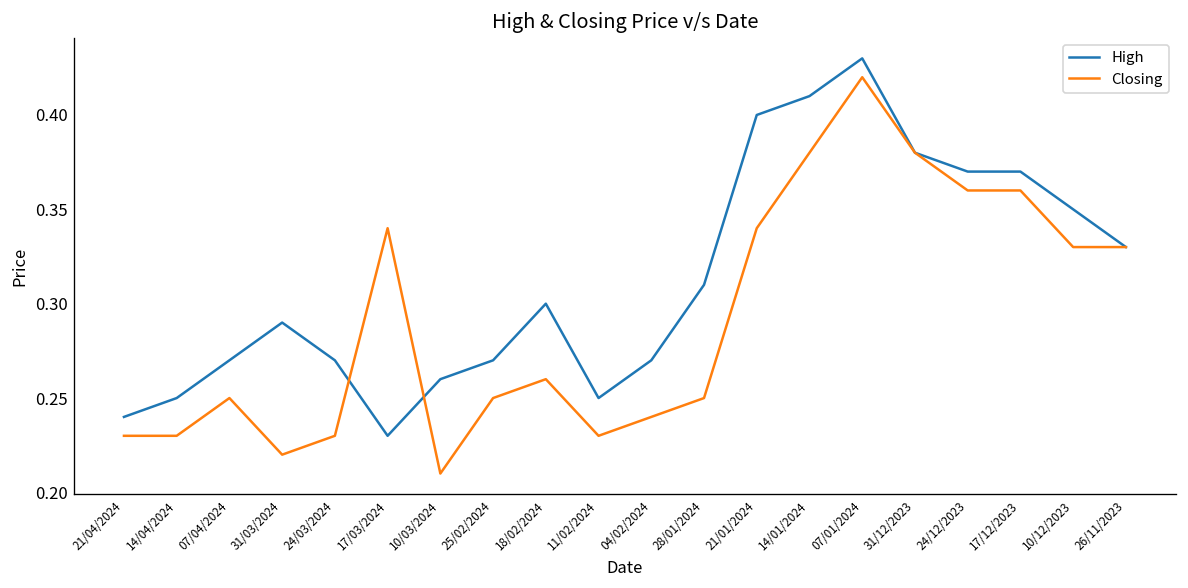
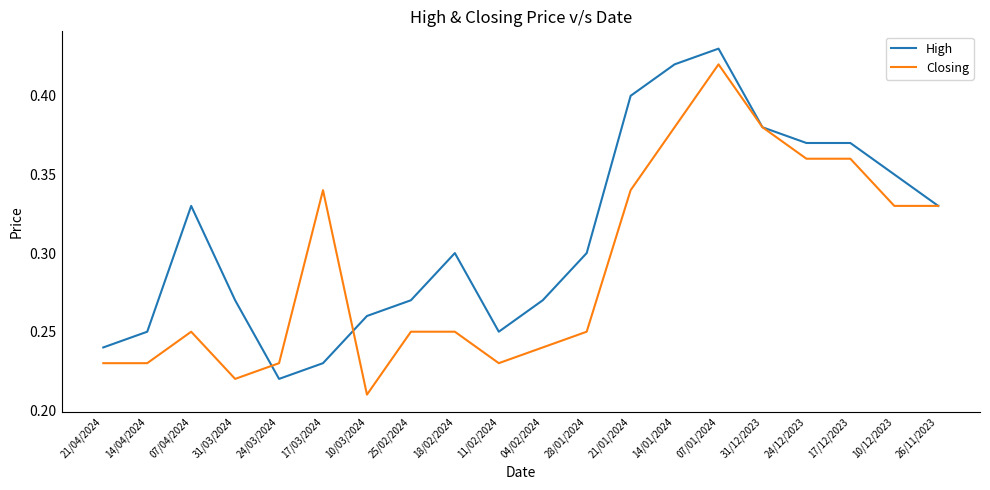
High, 07/04/2024: 0.27 -> 0.33
High, 31/03/2024: 0.29 -> 0.27
High, 24/03/2024: 0.27 -> 0.22
Closing, 18/02/2024: 0.26 -> 0.25
High, 28/01/2024: 0.31 -> 0.30
High, 14/01/2024: 0.41 -> 0.42
